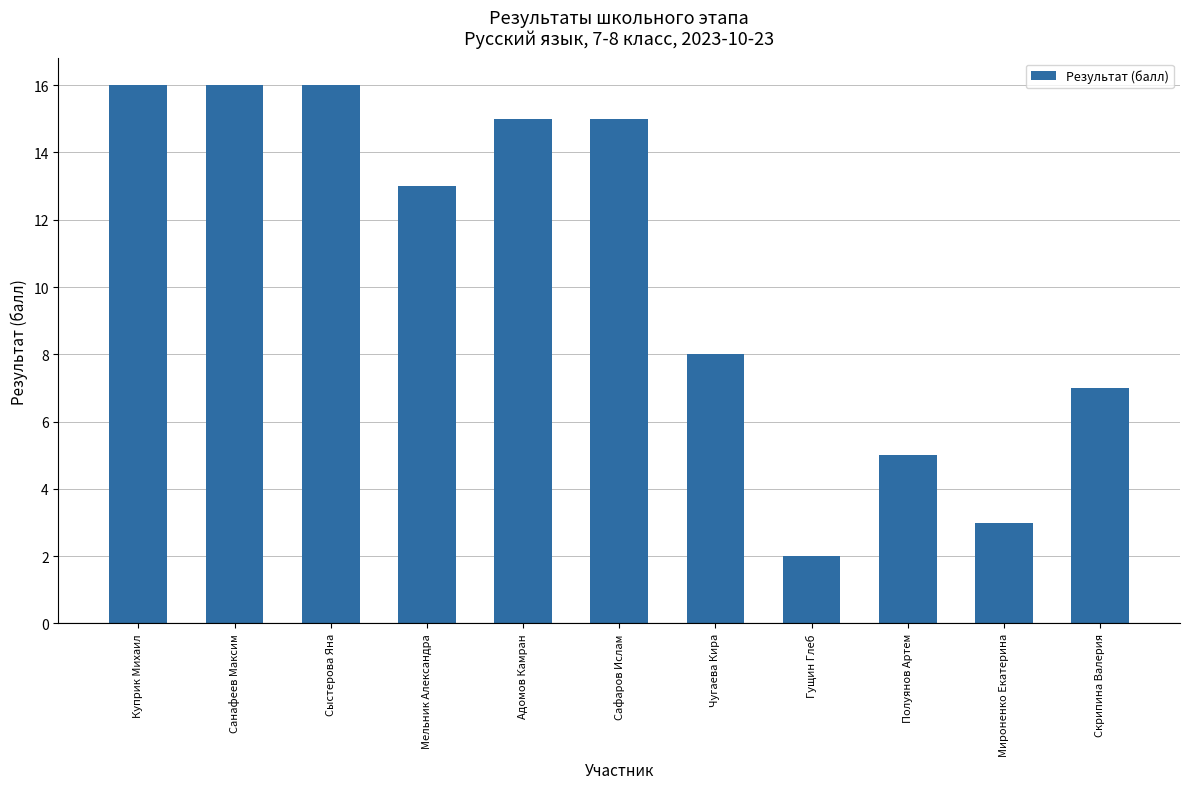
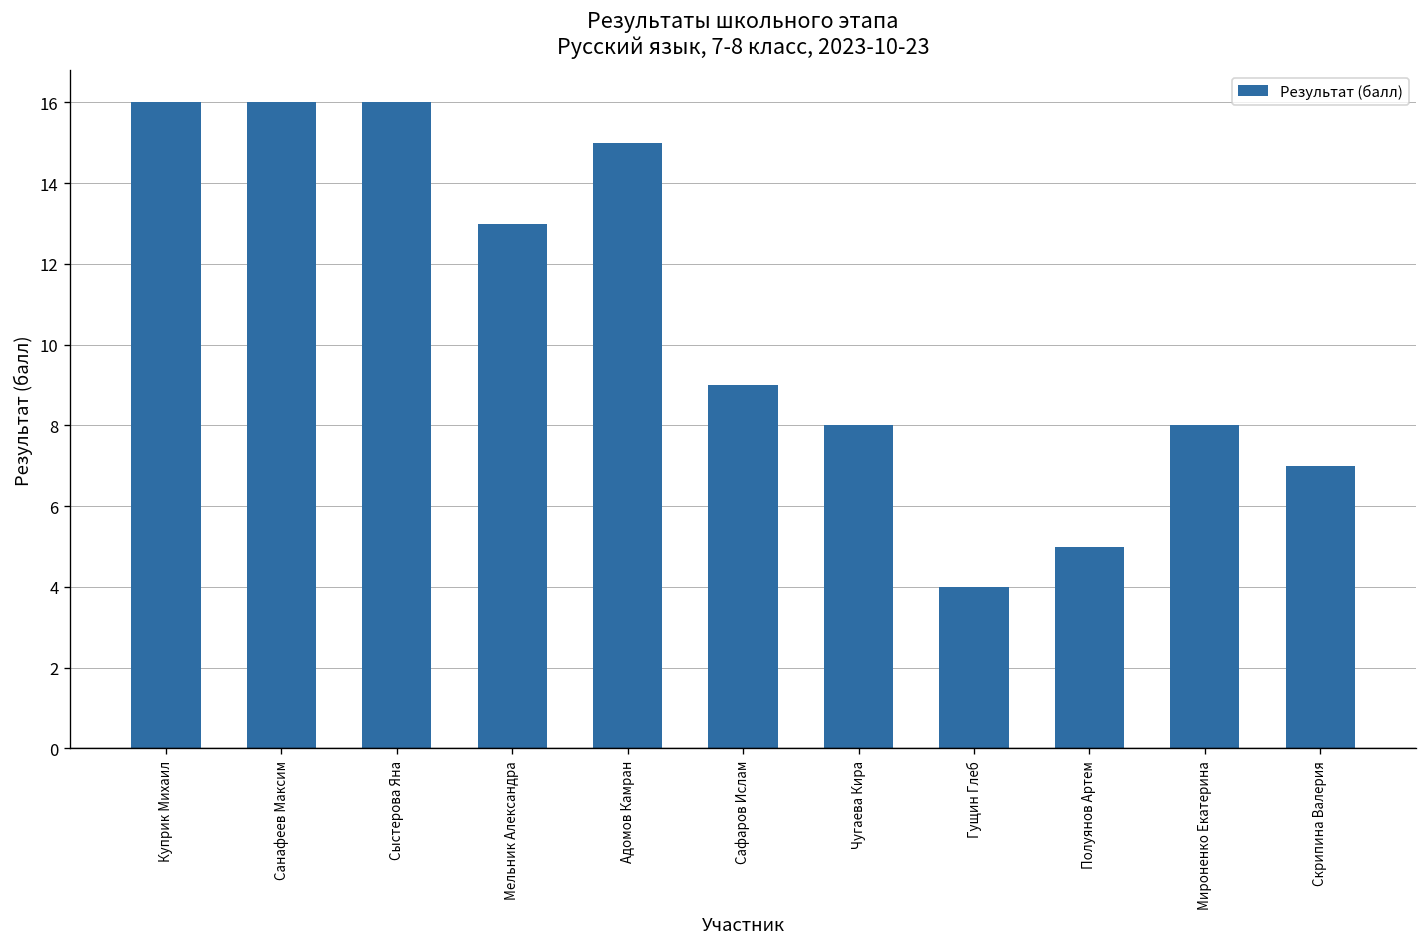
Сафаров Ислам: 15 -> 9
Гущин Глеб: 2 -> 4
Мироненко Екатерина: 3 -> 8
